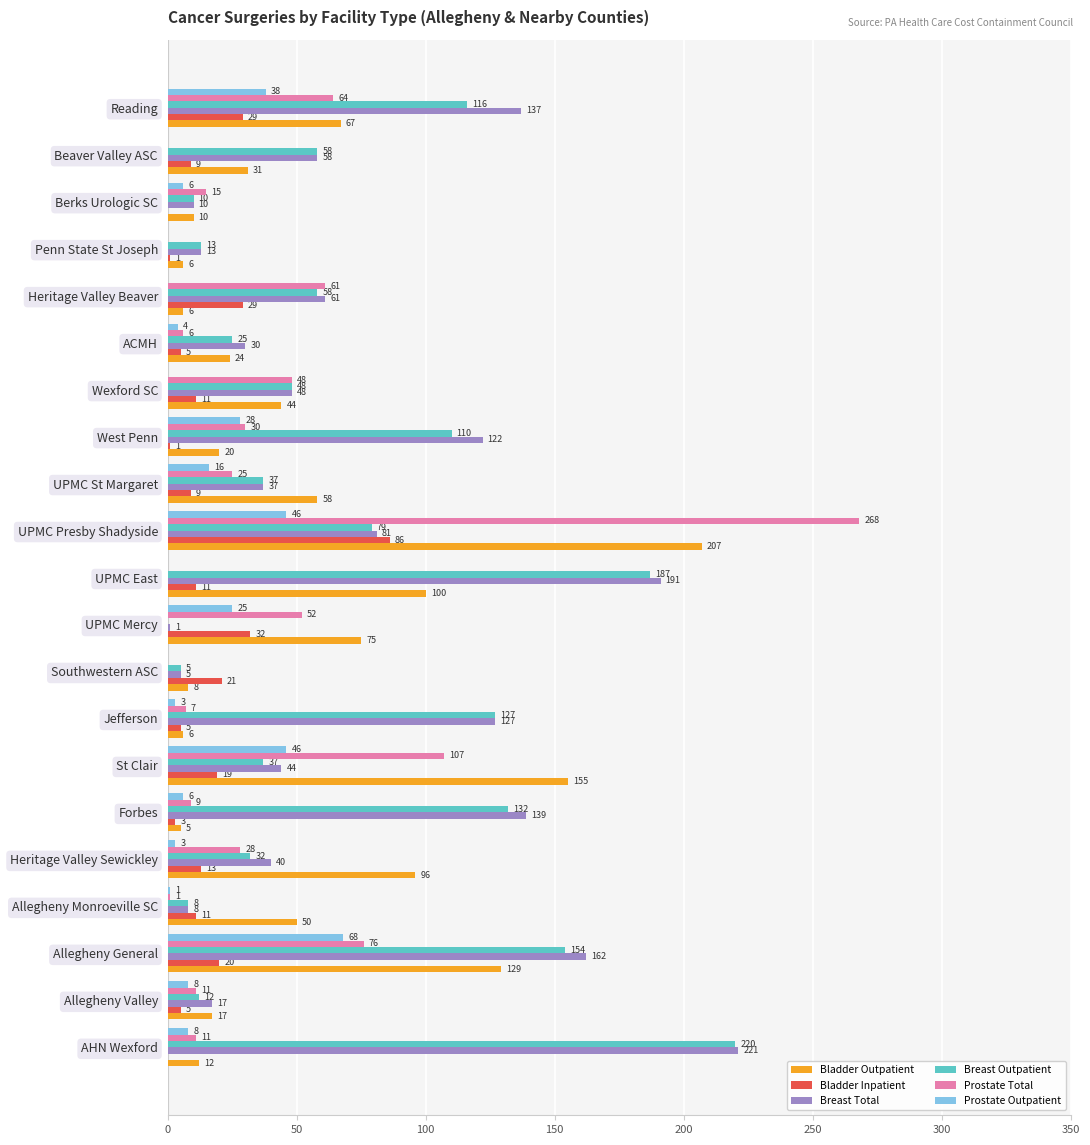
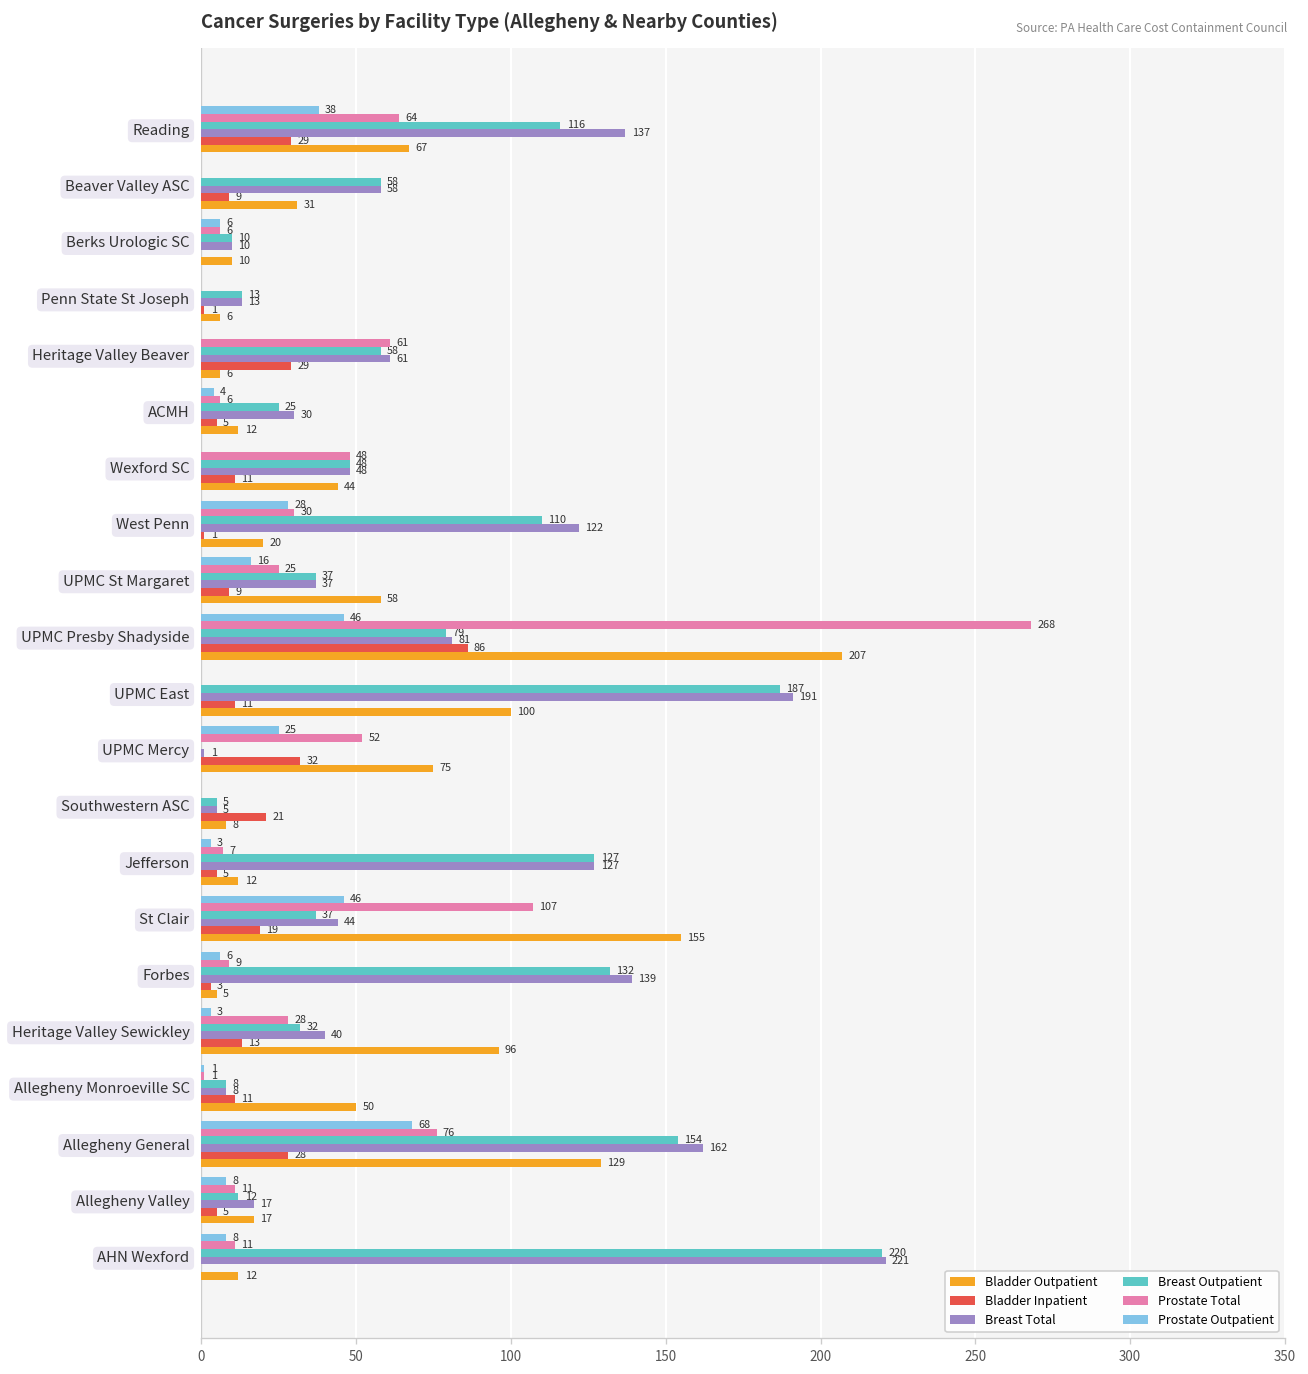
Prostate Total, Berks Urologic SC: 15 -> 6
Bladder Outpatient, ACMH: 24 -> 12
Bladder Outpatient, Jefferson: 6 -> 12
Bladder Inpatient, Allegheny General: 20 -> 28
